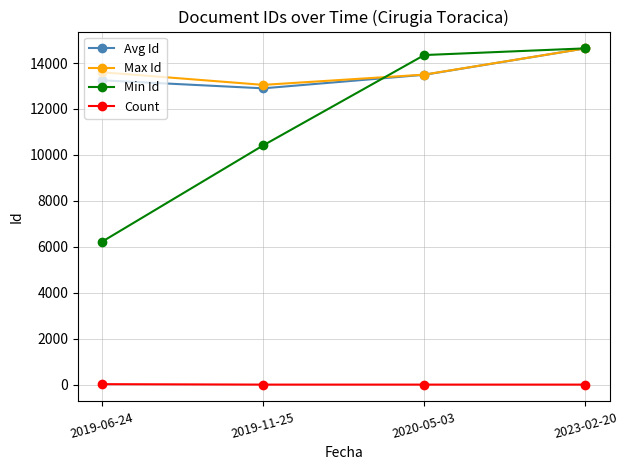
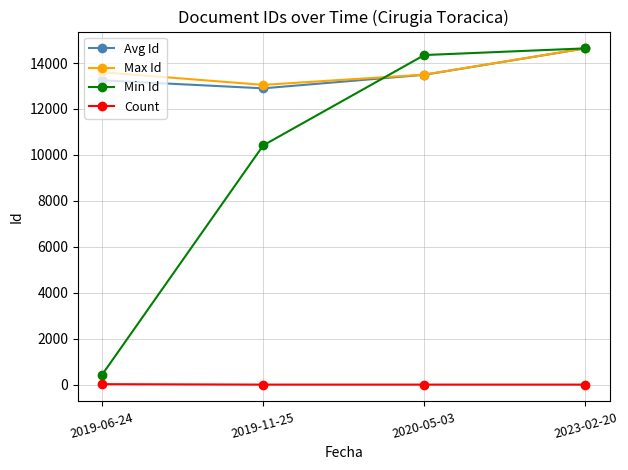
Min Id, 2019-06-24: 6200 -> 400
